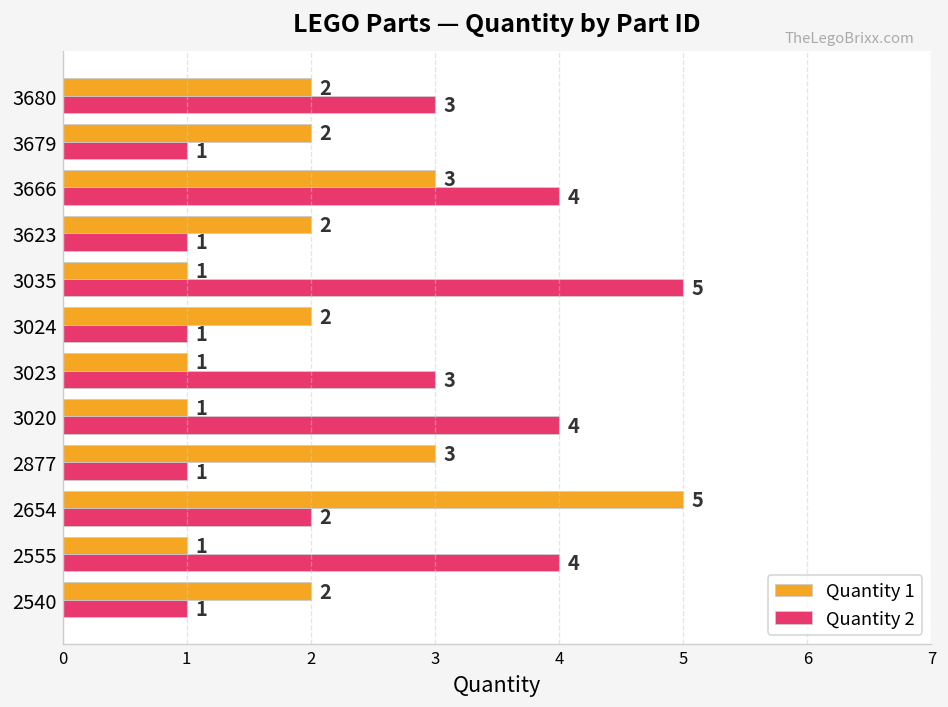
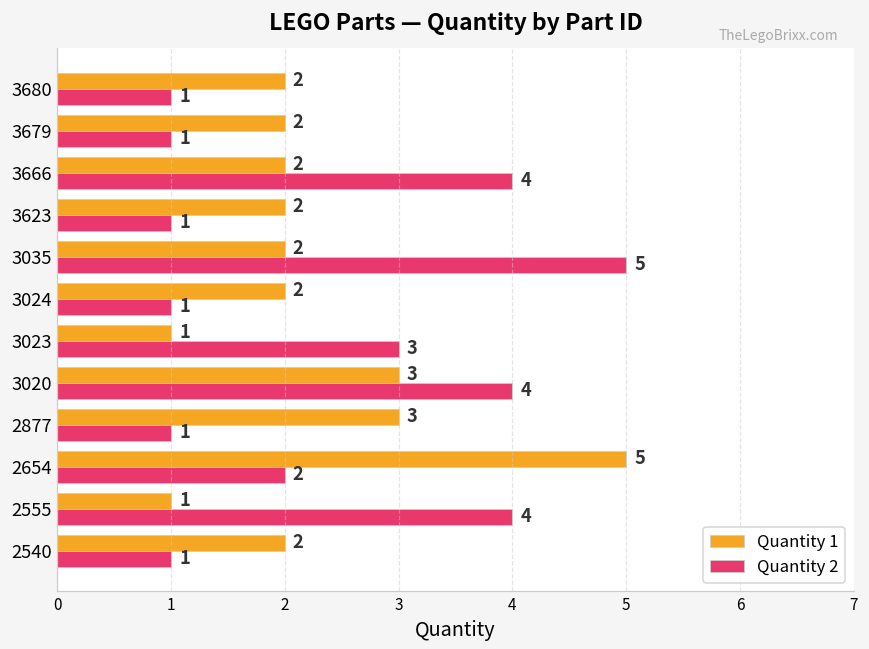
Quantity 2, 3680: 3 -> 1
Quantity 1, 3666: 3 -> 2
Quantity 1, 3035: 1 -> 2
Quantity 1, 3020: 1 -> 3
